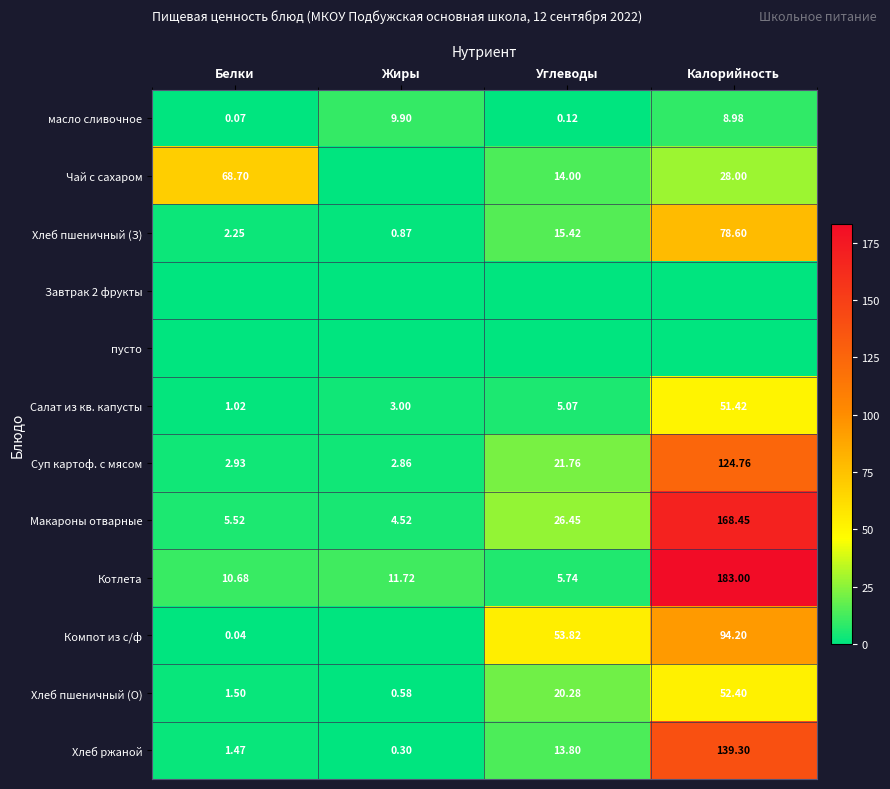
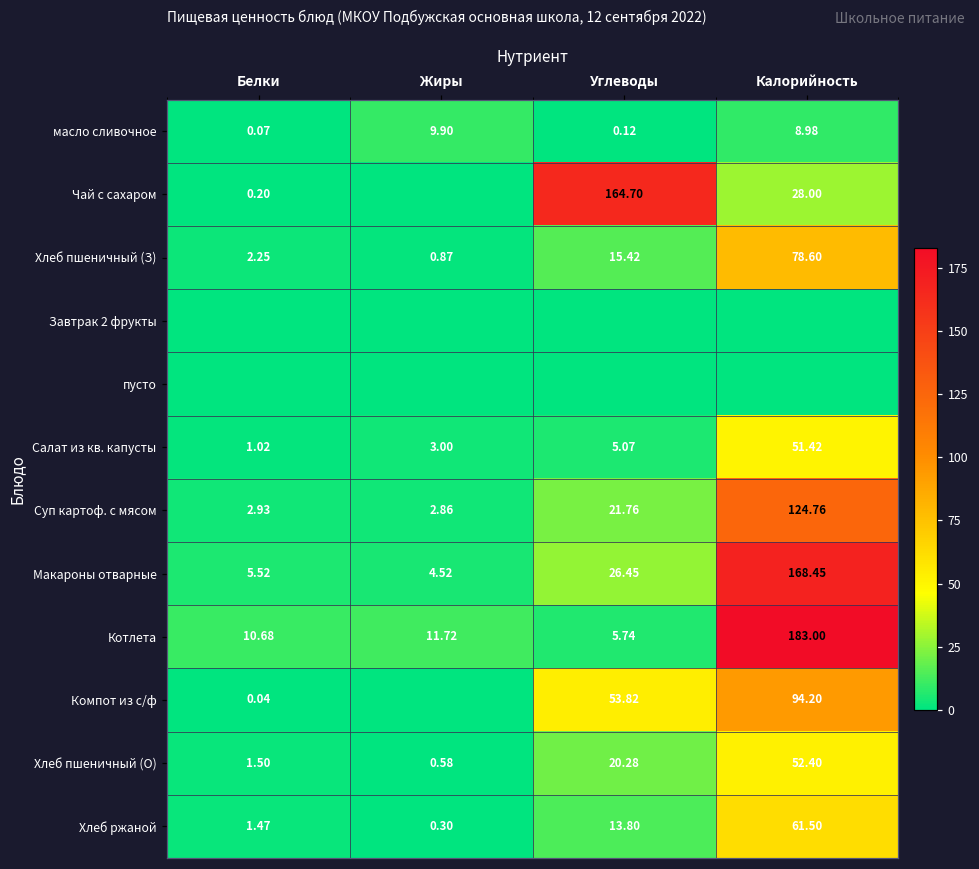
Чай с сахаром, Белки: 68.70 -> 0.20
Чай с сахаром, Углеводы: 14.00 -> 164.70
Хлеб ржаной, Калорийность: 139.30 -> 61.50
